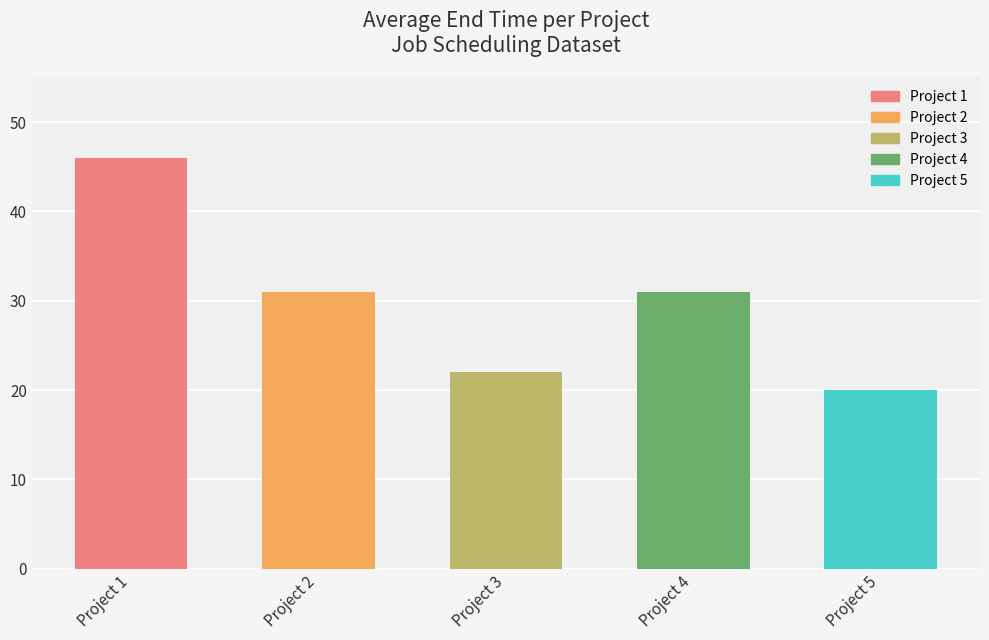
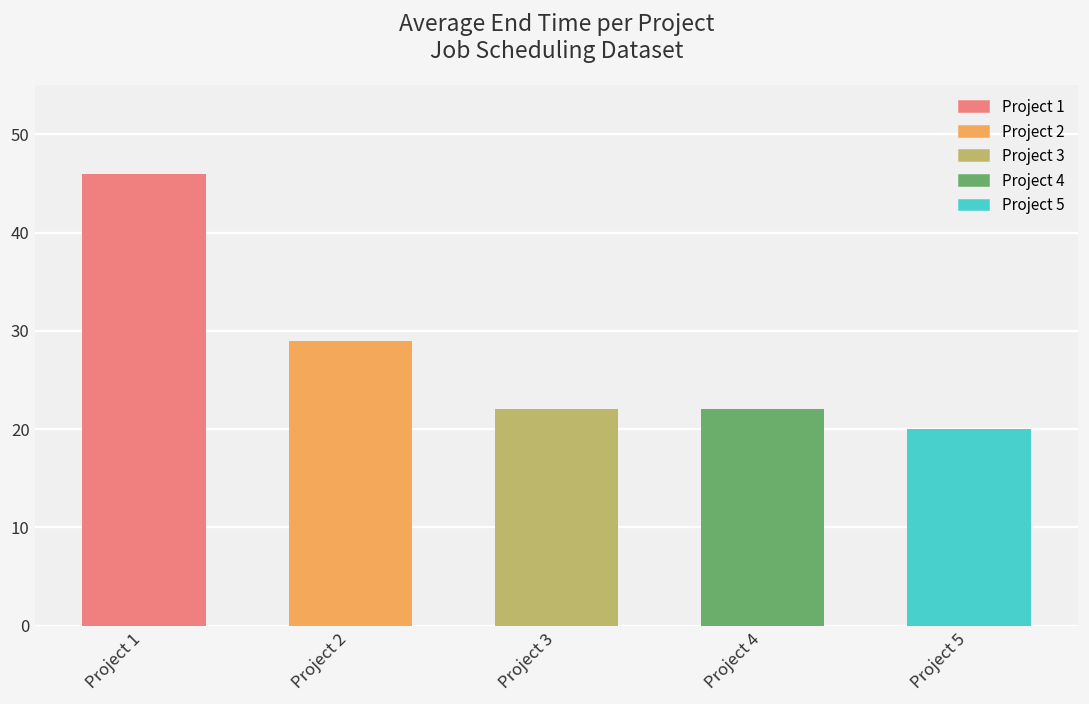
Project 2: 31 -> 29
Project 4: 31 -> 22
